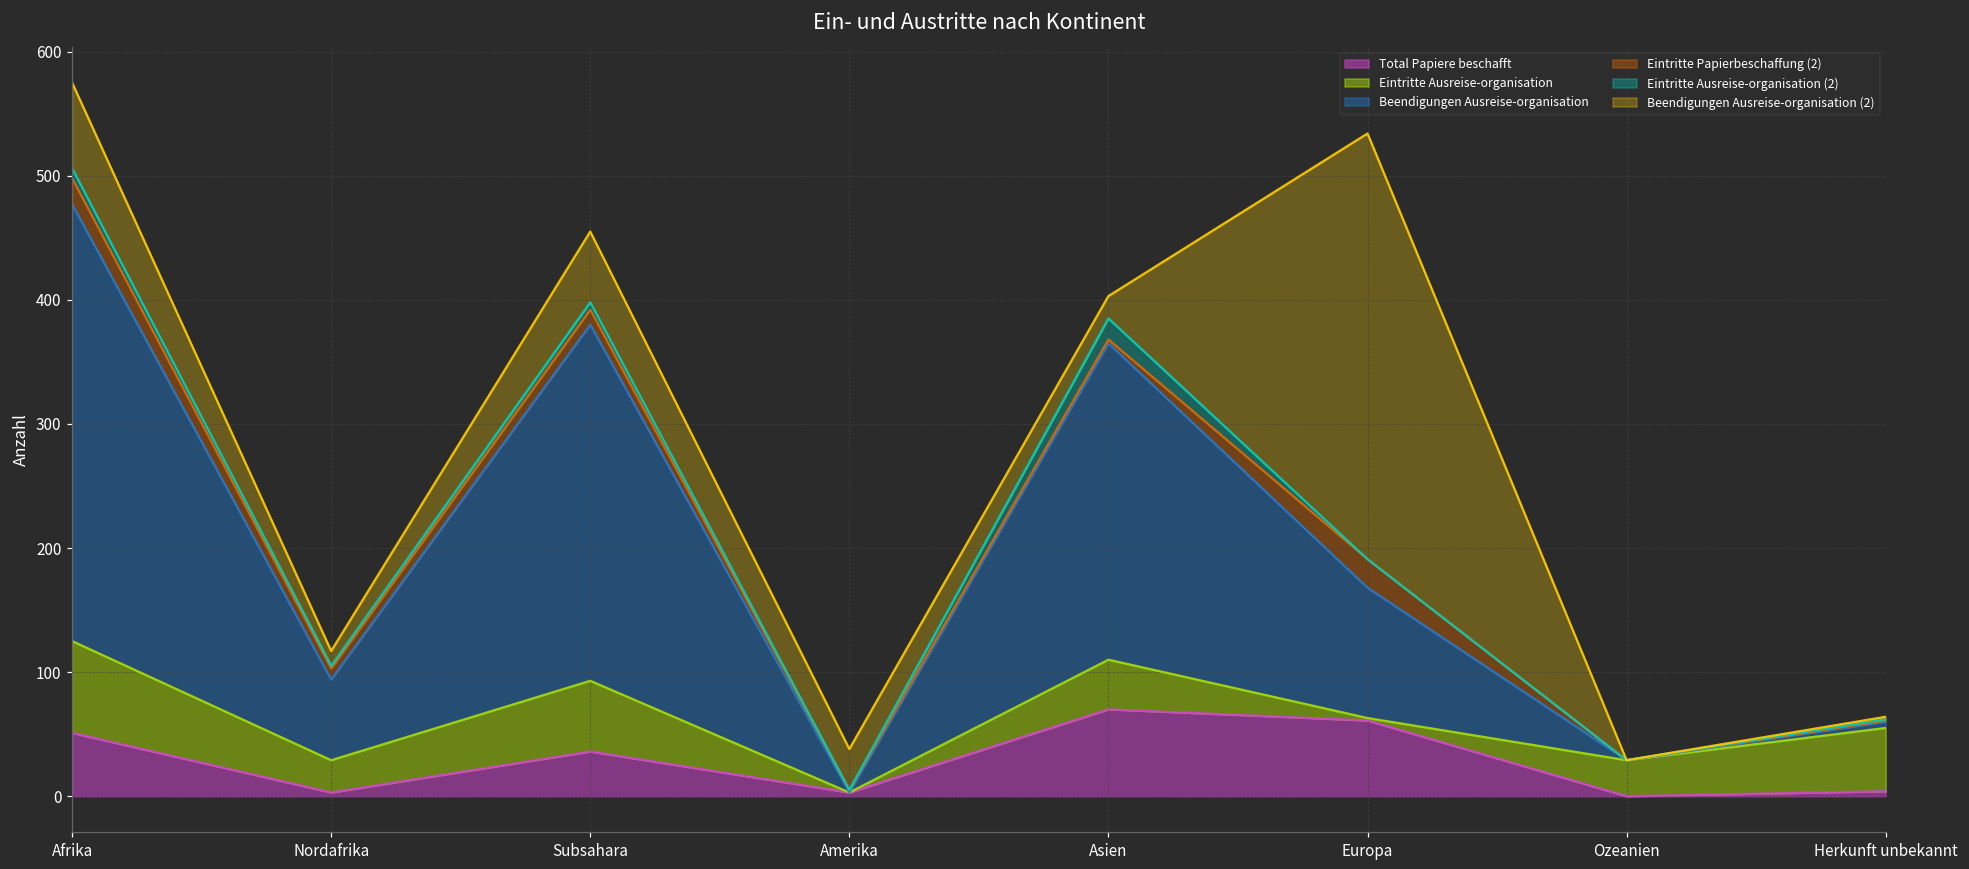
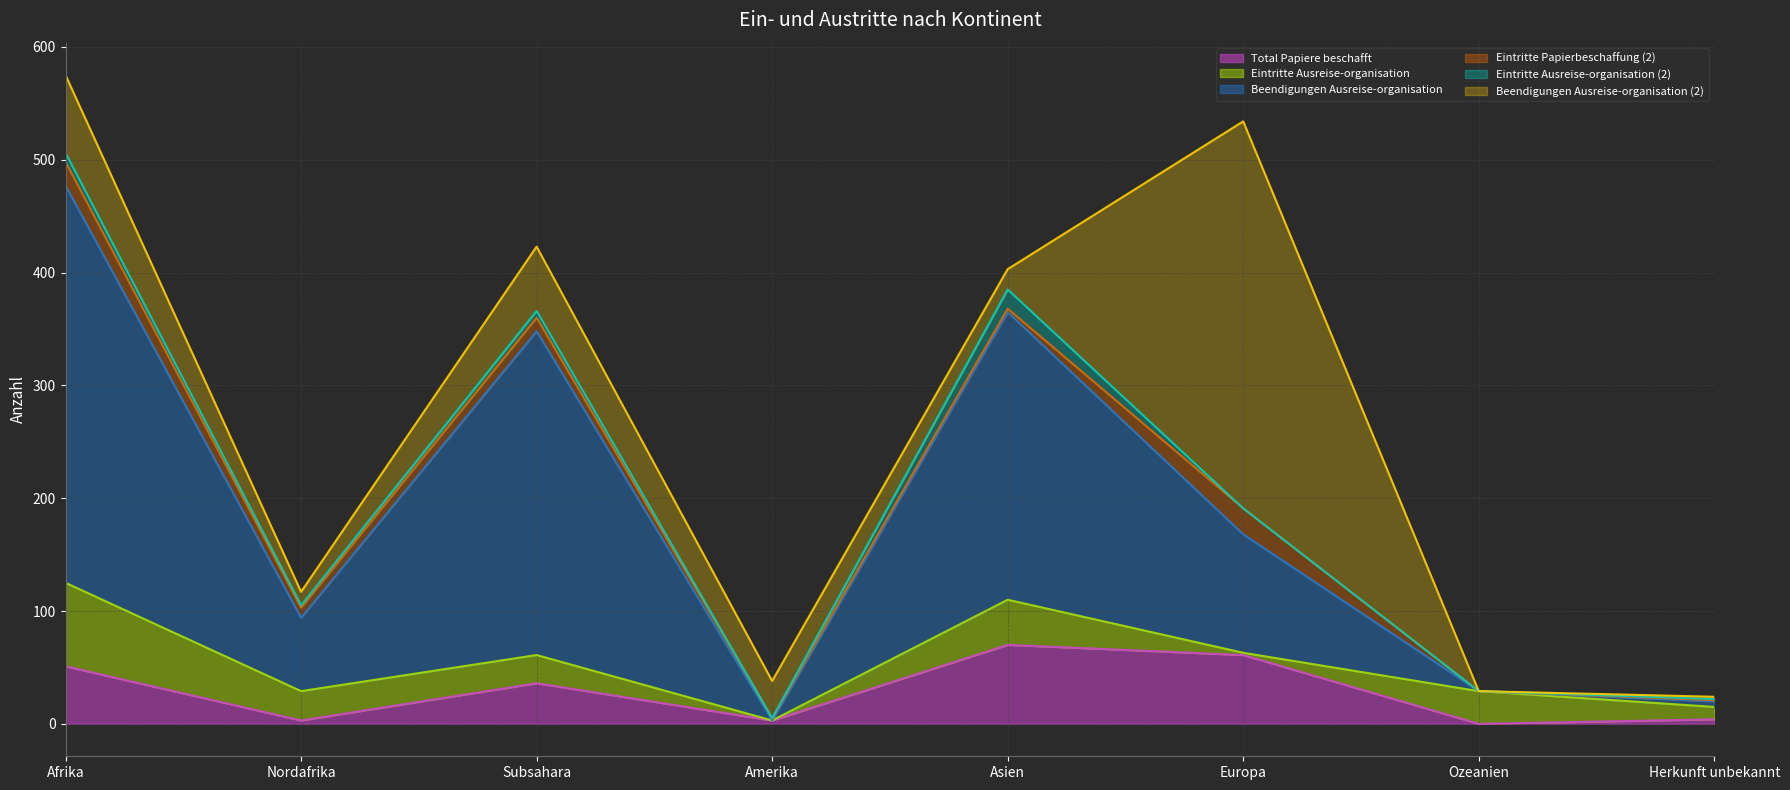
Eintritte Ausreise-organisation, Subsahara: 57 -> 25
Eintritte Ausreise-organisation, Herkunft unbekannt: 51 -> 11
